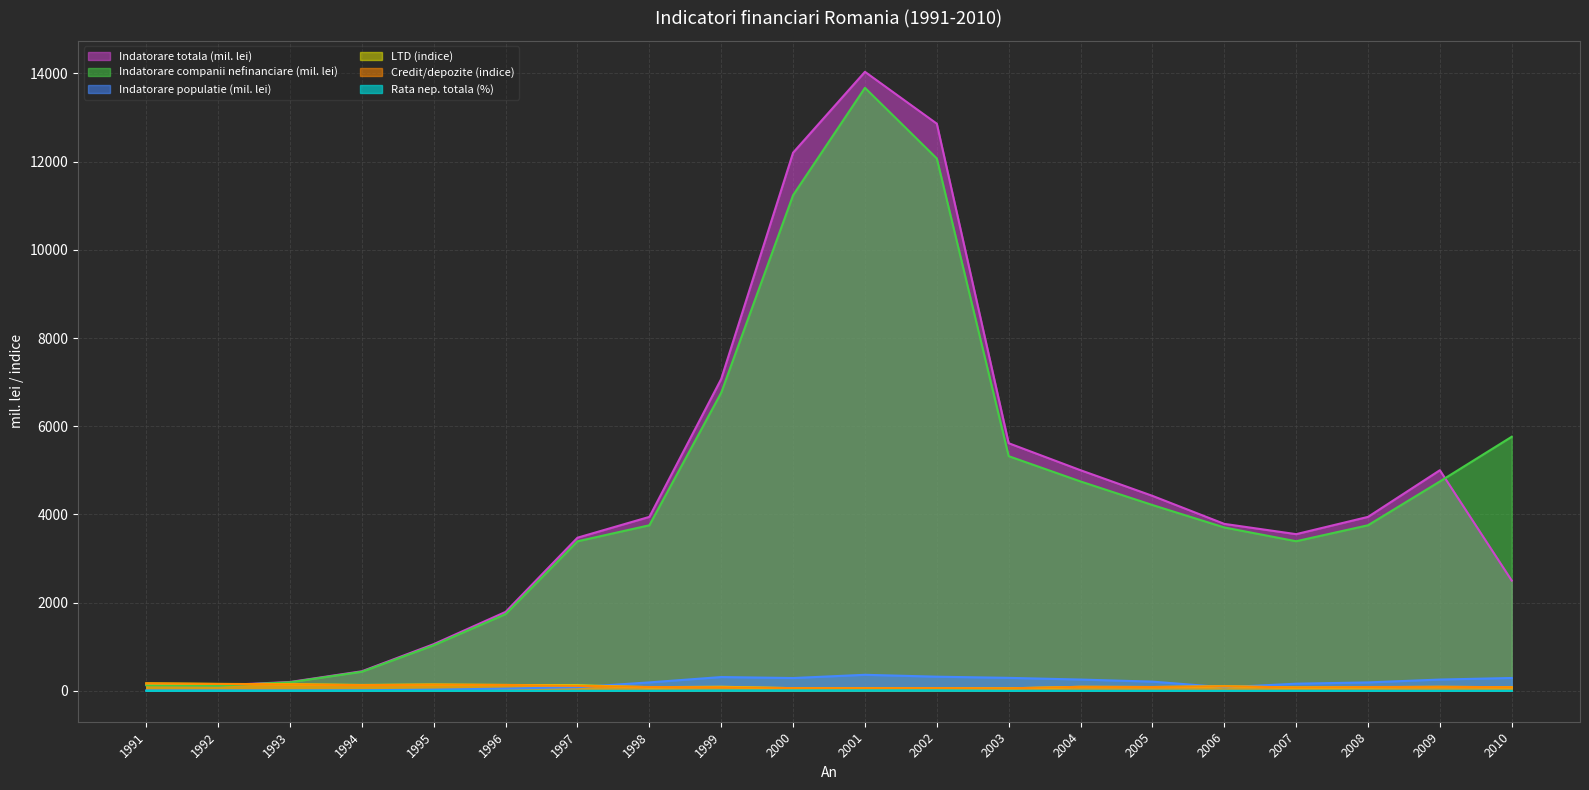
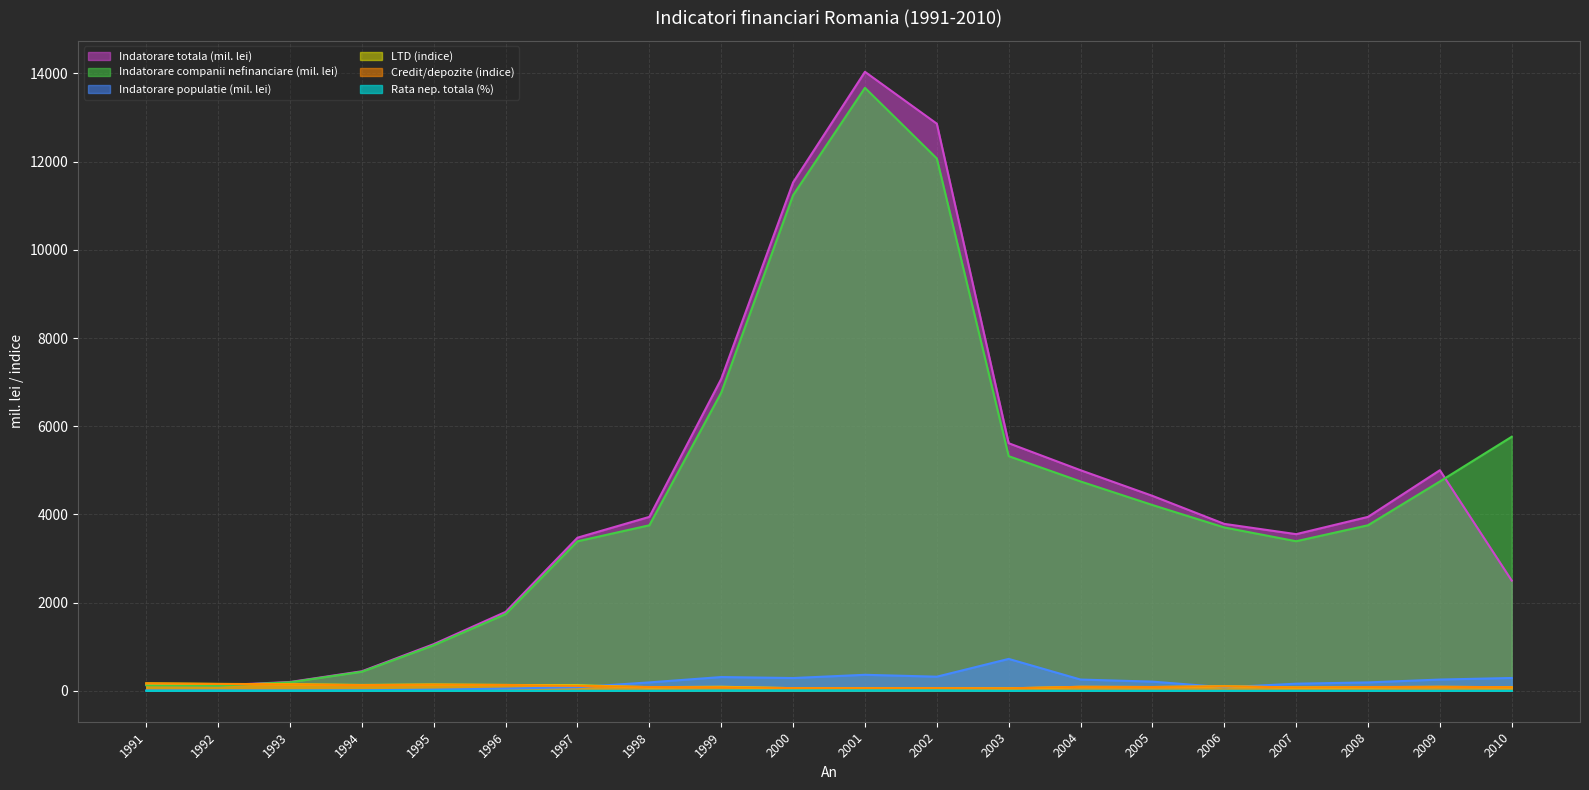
Indatorare totala (mil. lei), 2000: 12200 -> 11500
Indatorare populatie (mil. lei), 2003: 300 -> 700
